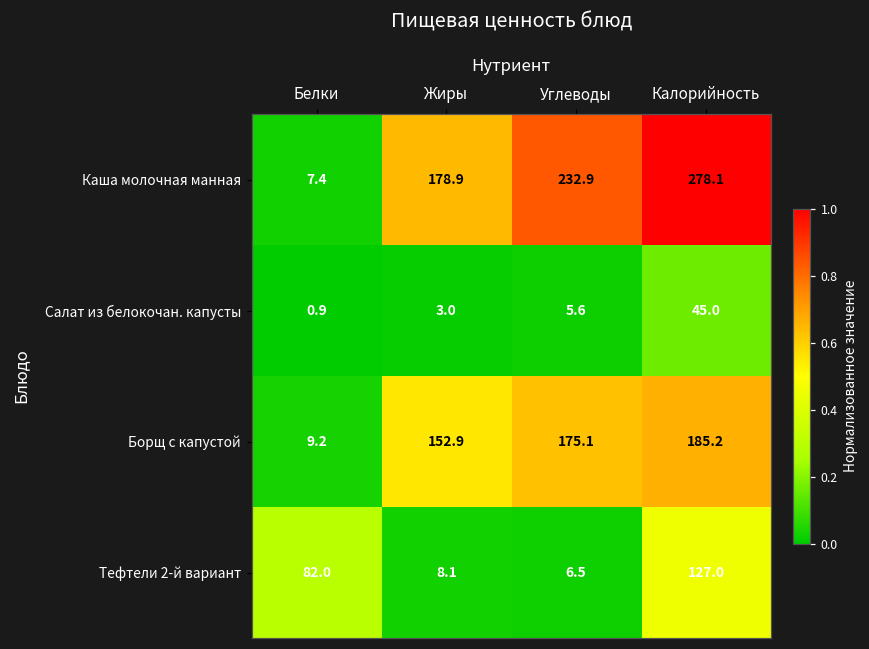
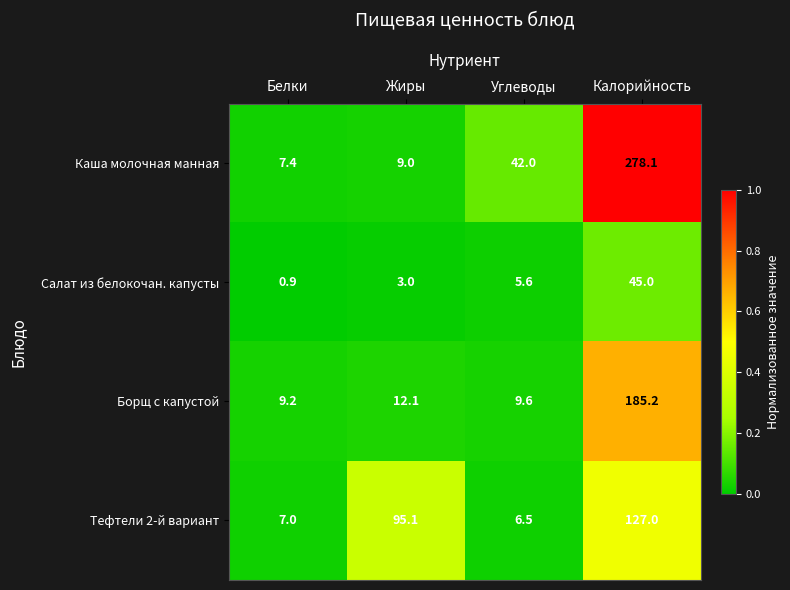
Каша молочная манная, Жиры: 178.9 -> 9.0
Каша молочная манная, Углеводы: 232.9 -> 42.0
Борщ с капустой, Жиры: 152.9 -> 12.1
Борщ с капустой, Углеводы: 175.1 -> 9.6
Тефтели 2-й вариант, Белки: 82.0 -> 7.0
Тефтели 2-й вариант, Жиры: 8.1 -> 95.1
